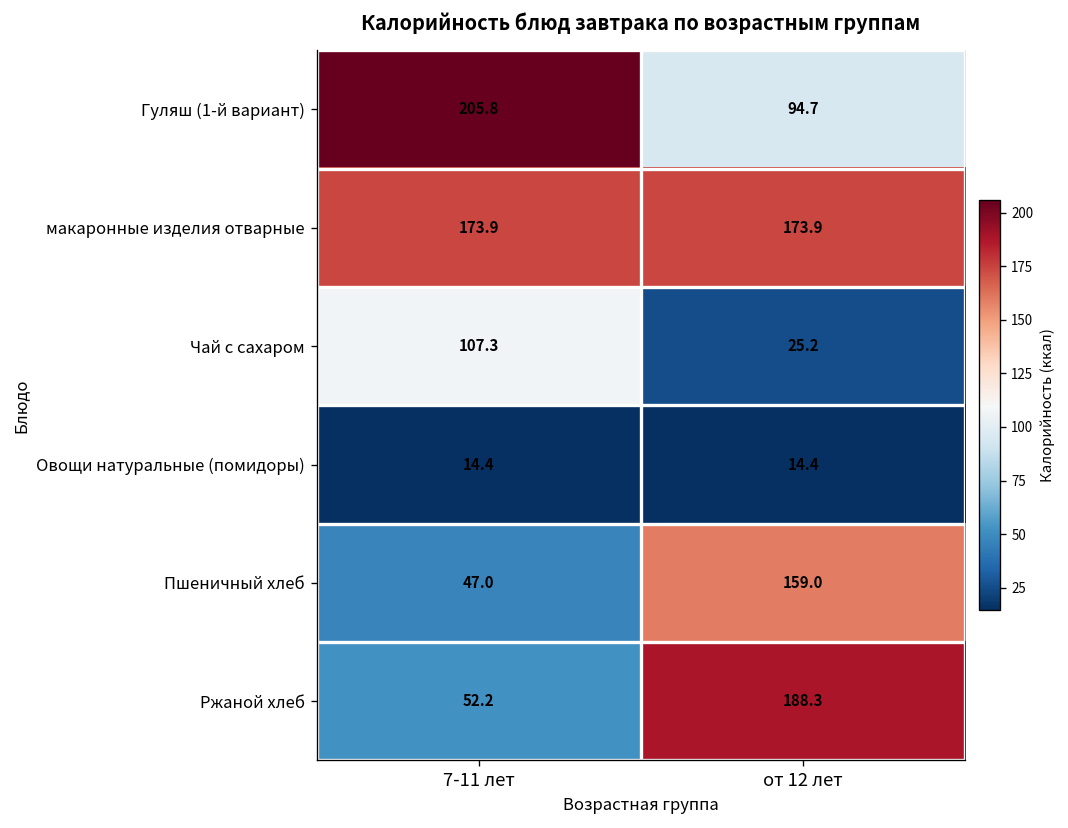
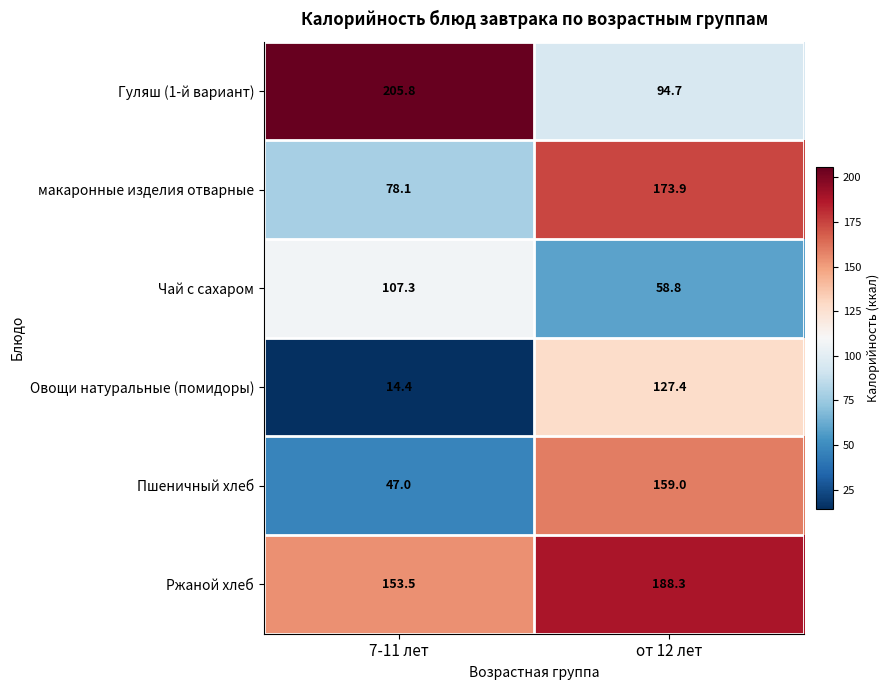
макаронные изделия отварные, 7-11 лет: 173.9 -> 78.1
Чай с сахаром, от 12 лет: 25.2 -> 58.8
Овощи натуральные (помидоры), от 12 лет: 14.4 -> 127.4
Ржаной хлеб, 7-11 лет: 52.2 -> 153.5
